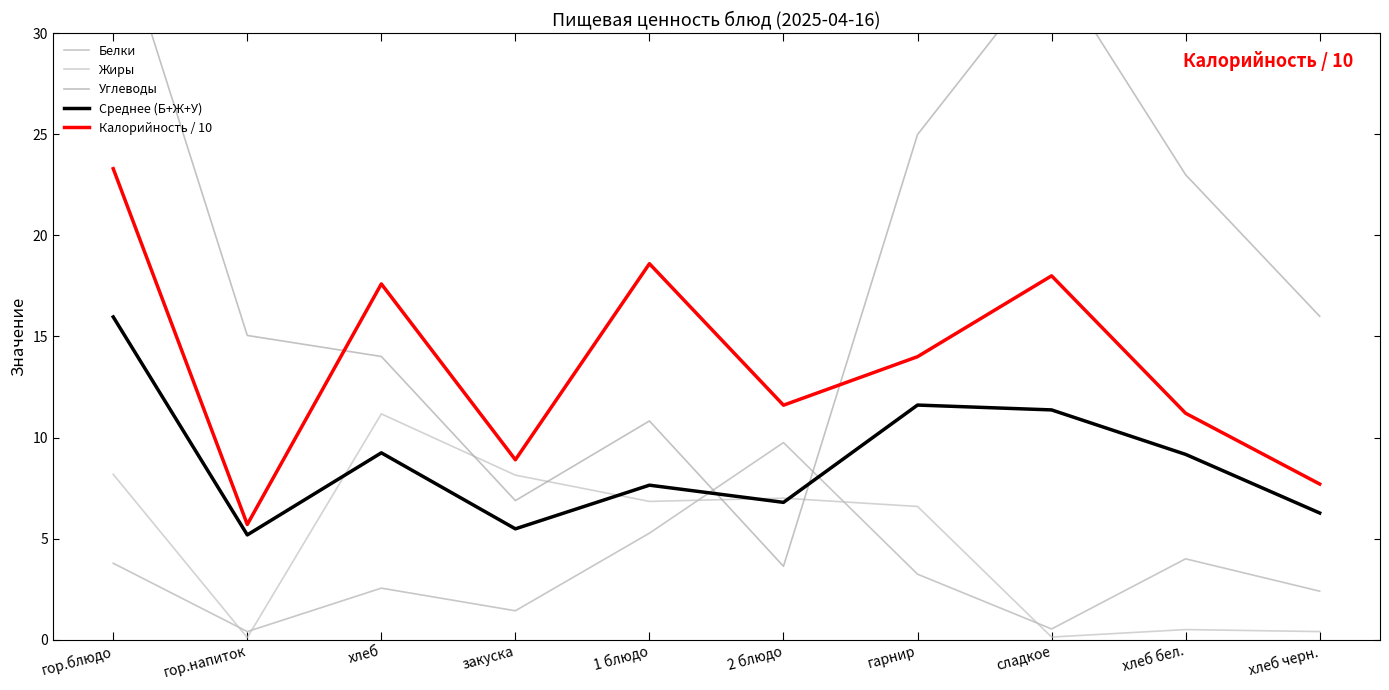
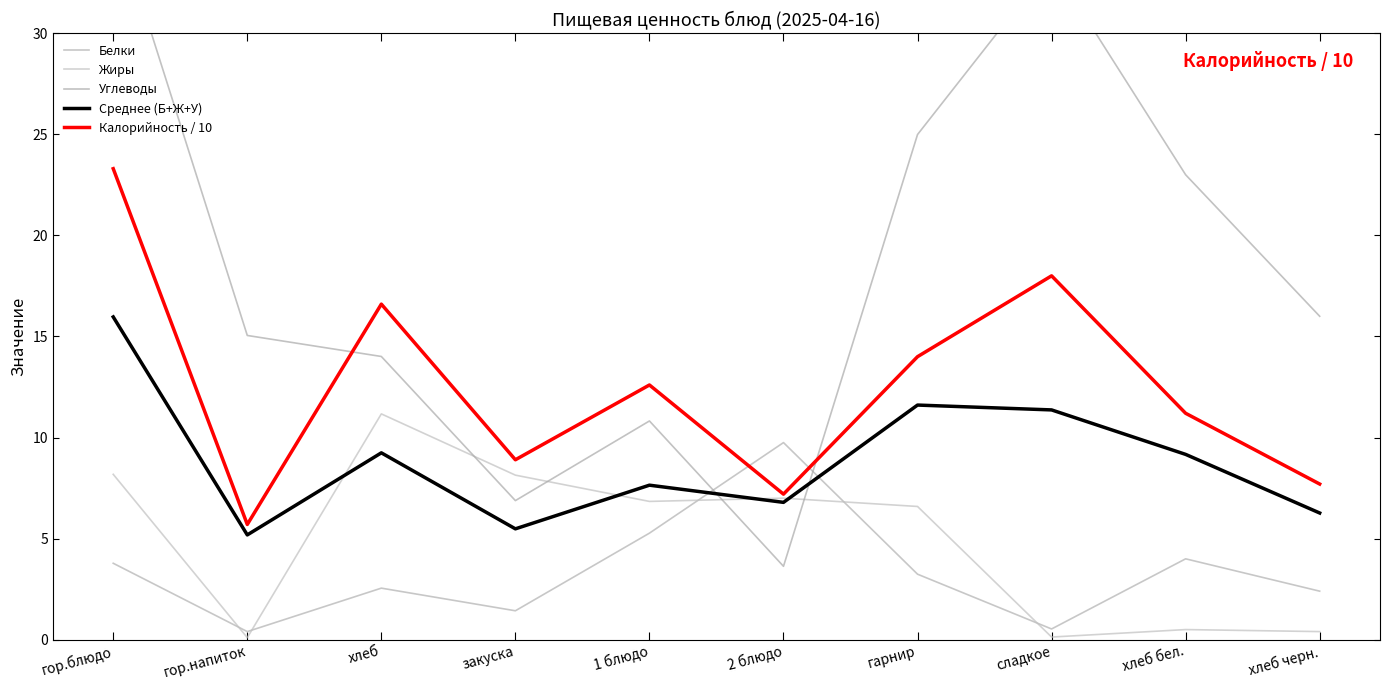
Калорийность / 10, хлеб: 17.6 -> 16.6
Калорийность / 10, 1 блюдо: 18.6 -> 12.6
Калорийность / 10, 2 блюдо: 11.6 -> 7.2
